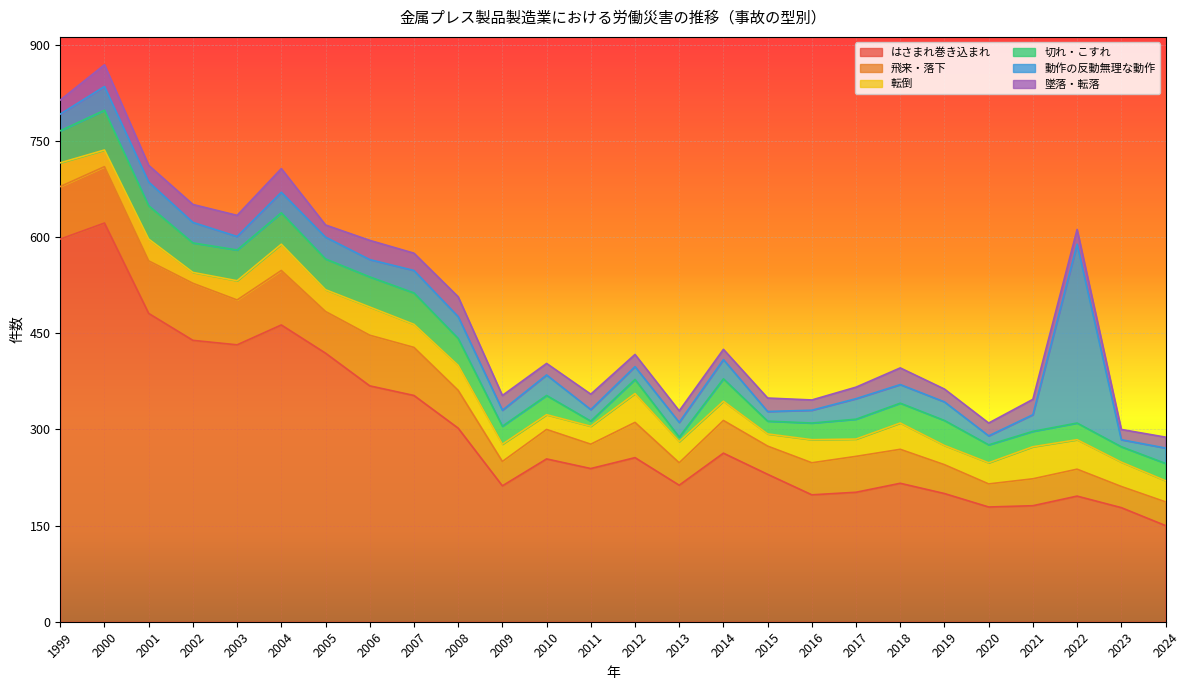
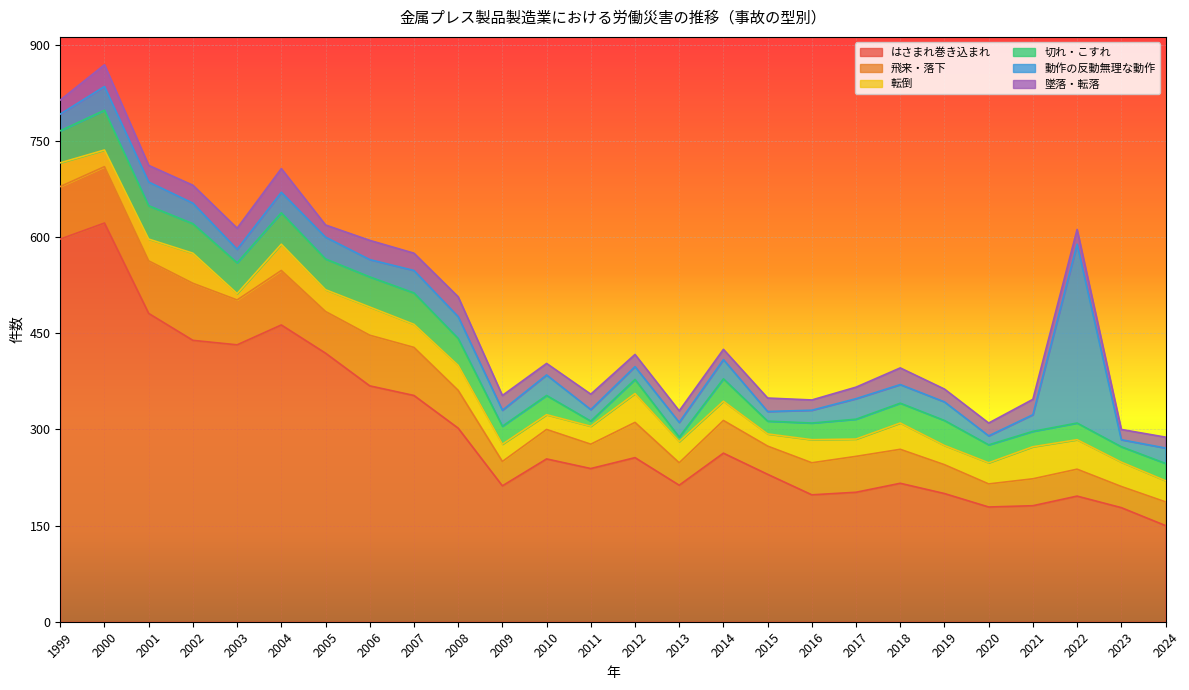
転倒, 2002: 20 -> 50
転倒, 2003: 30 -> 10
